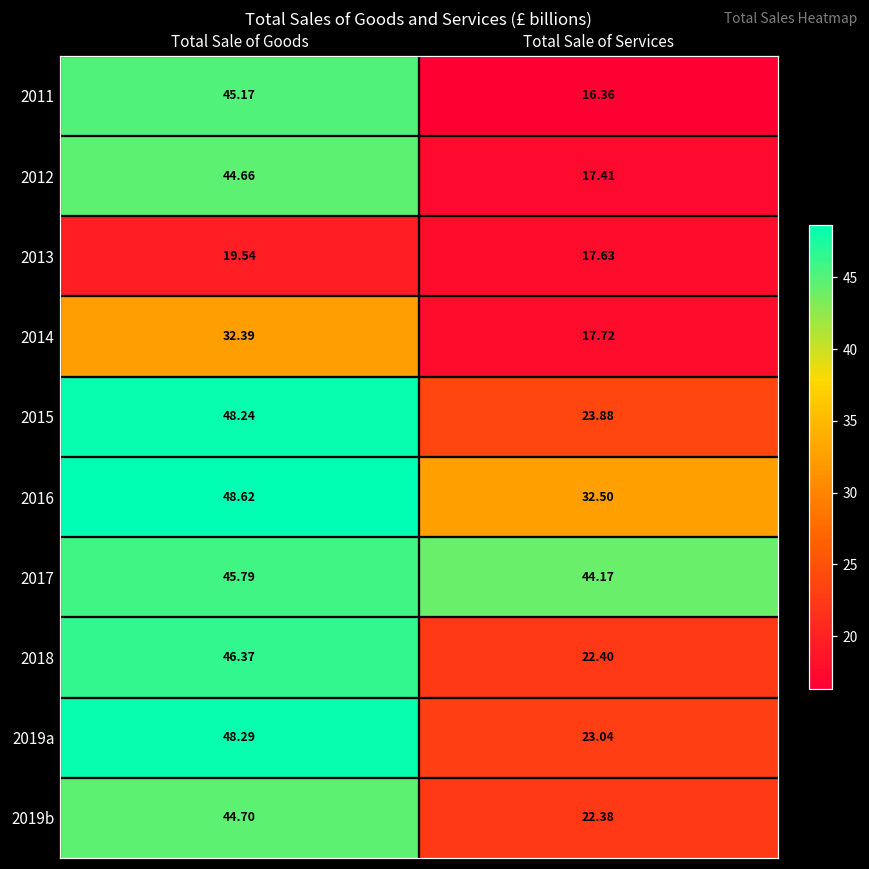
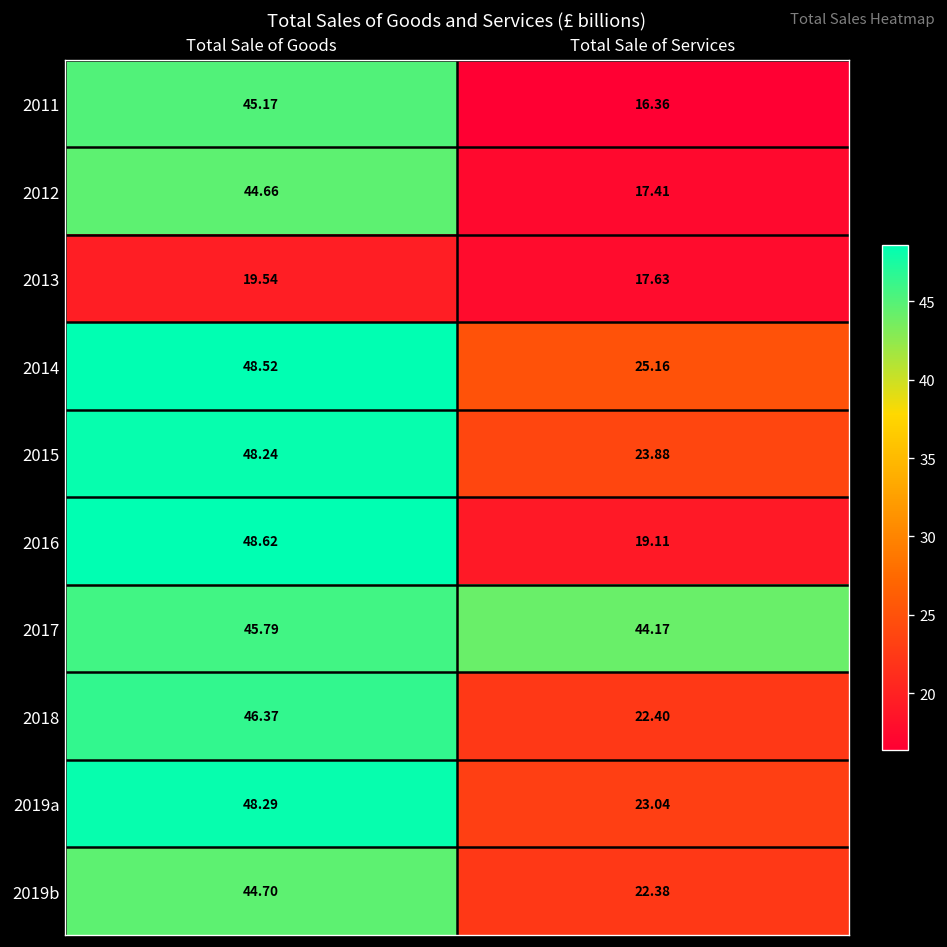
2014, Total Sale of Goods: 32.39 -> 48.52
2014, Total Sale of Services: 17.72 -> 25.16
2016, Total Sale of Services: 32.50 -> 19.11
